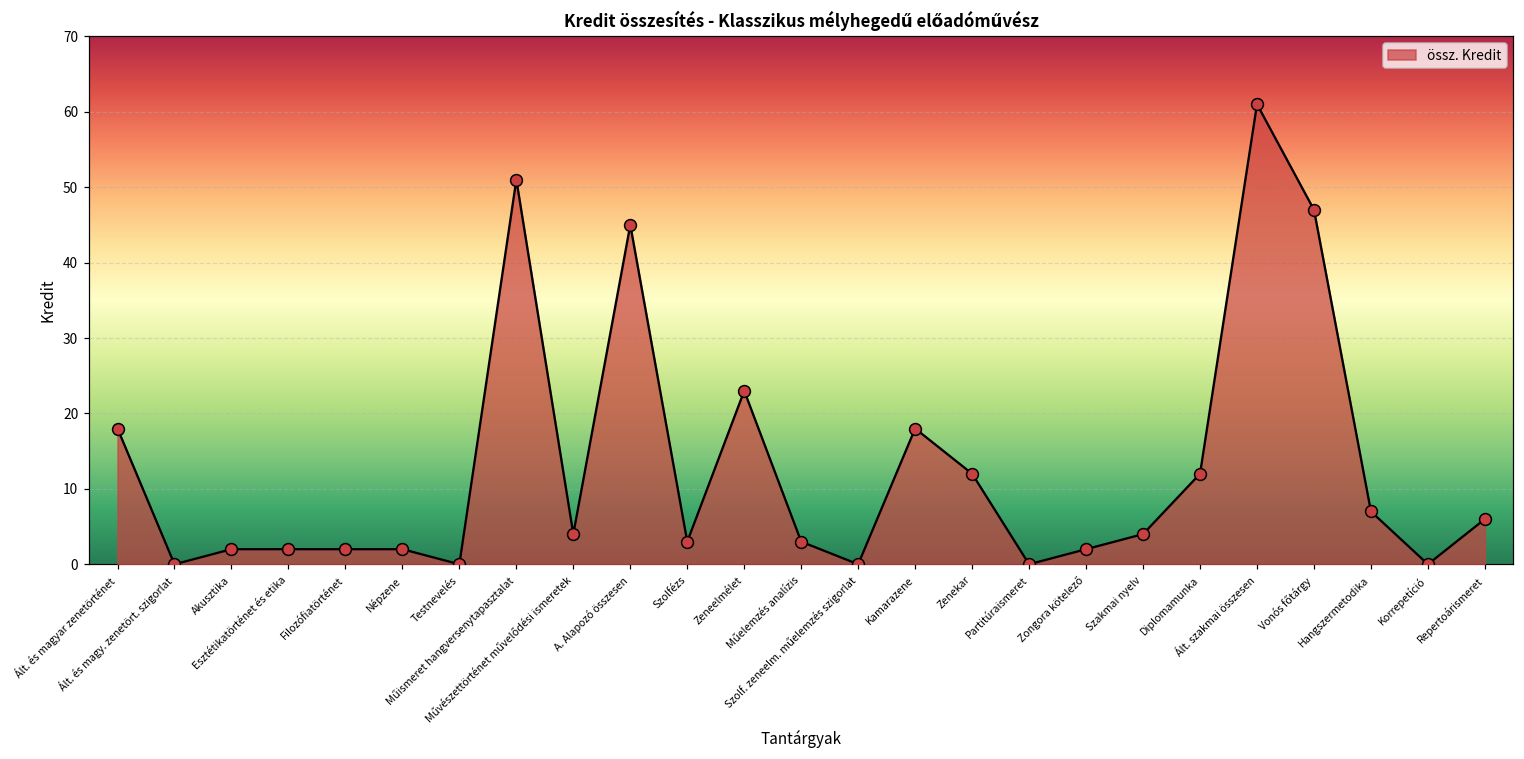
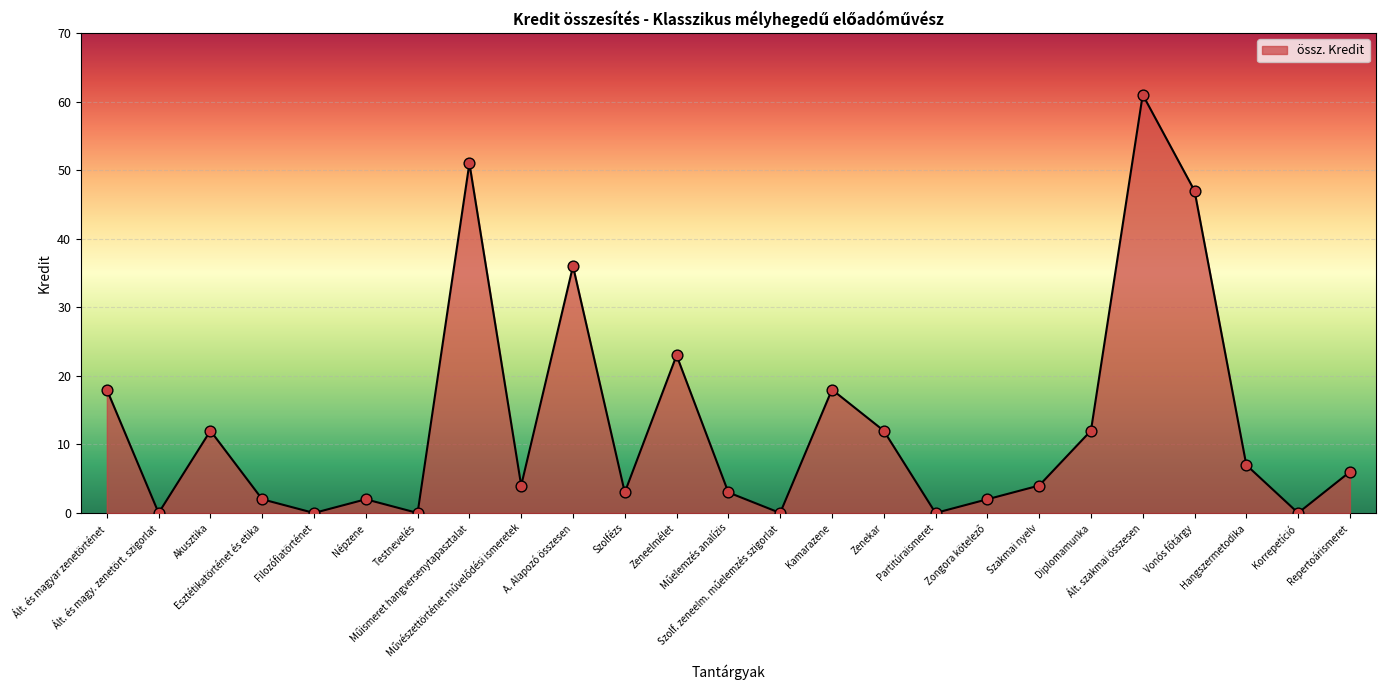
Akusztika: 2 -> 12
Filozófiatörténet: 2 -> 0
A. Alapozó összesen: 45 -> 36
